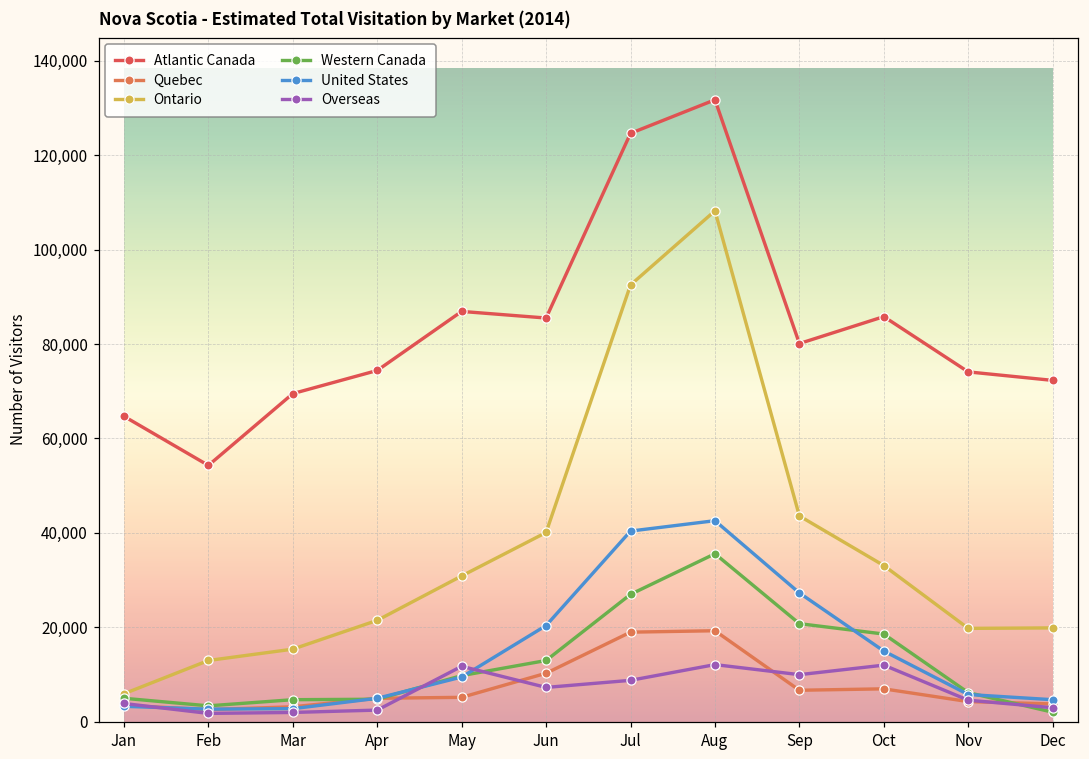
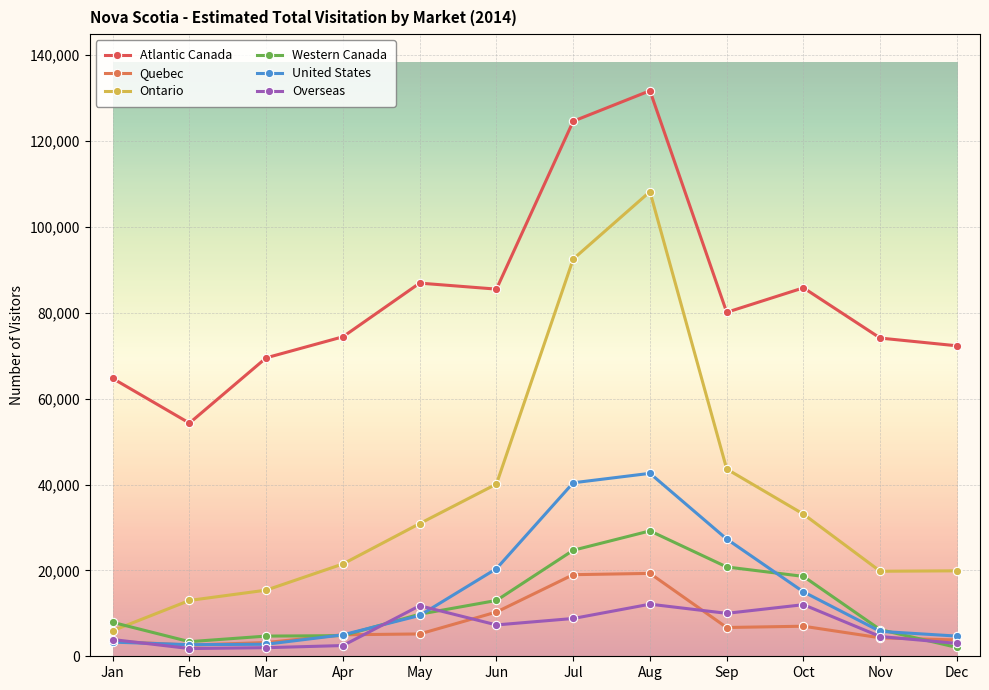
Western Canada, Jan: 5,000 -> 8,000
Western Canada, Jul: 27,000 -> 25,000
Western Canada, Aug: 36,000 -> 29,000
